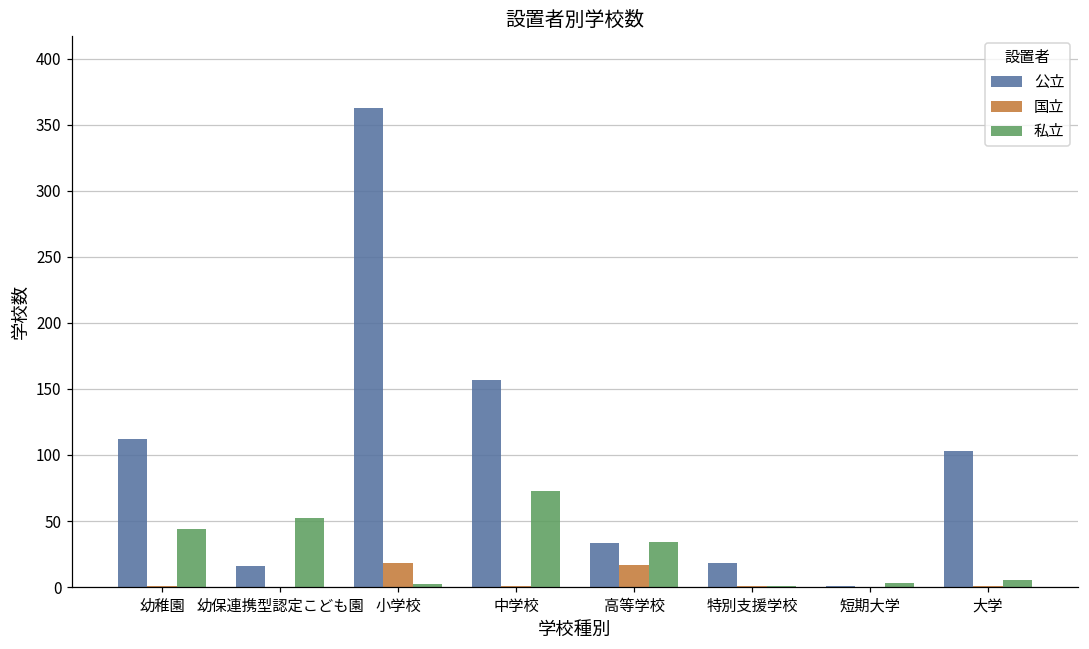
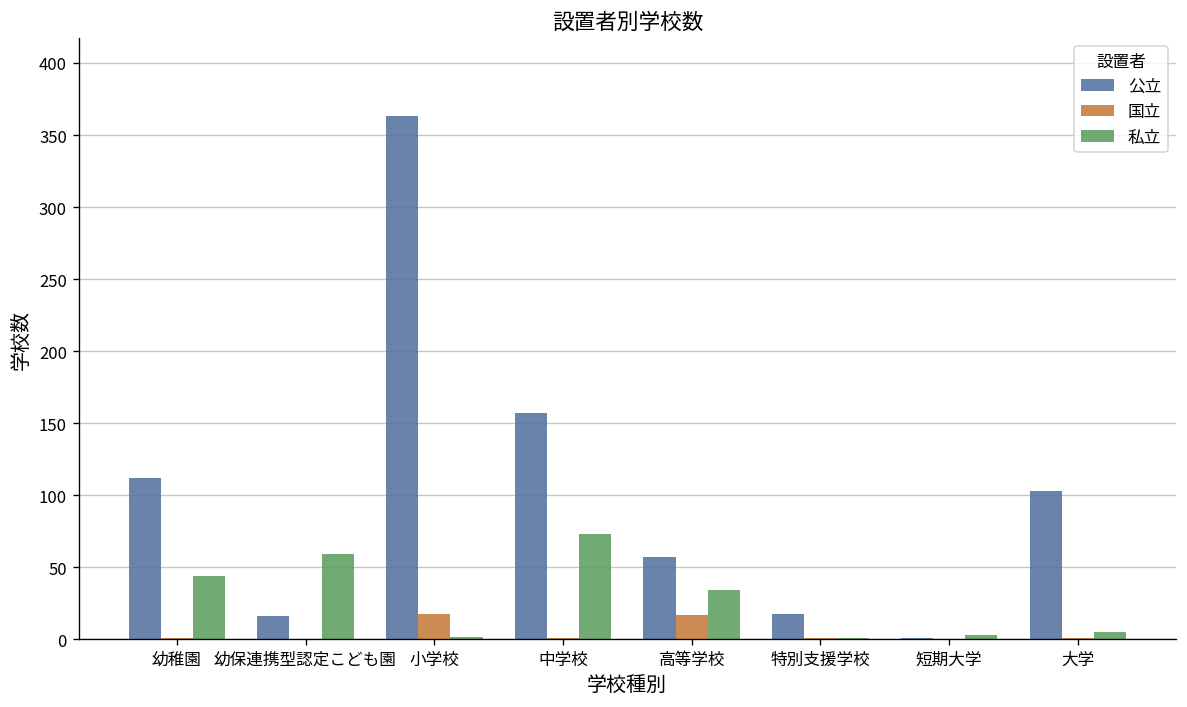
私立, 幼保連携型認定こども園: 52 -> 59
公立, 高等学校: 33 -> 57
